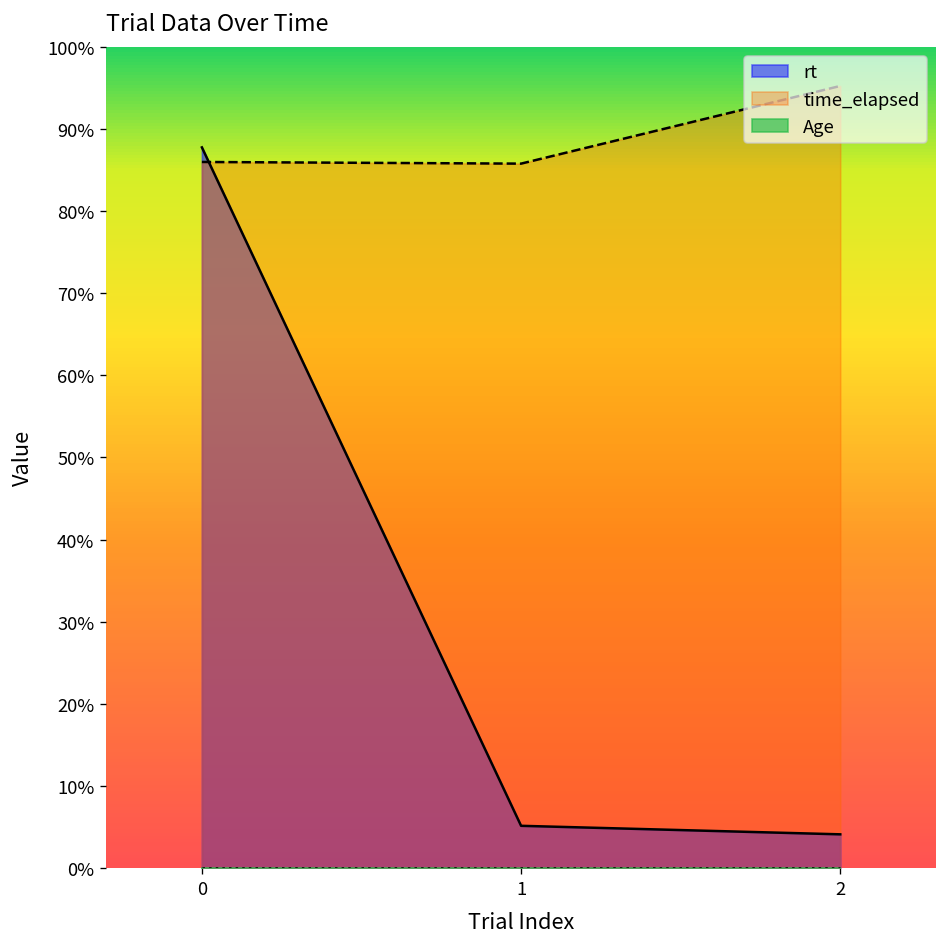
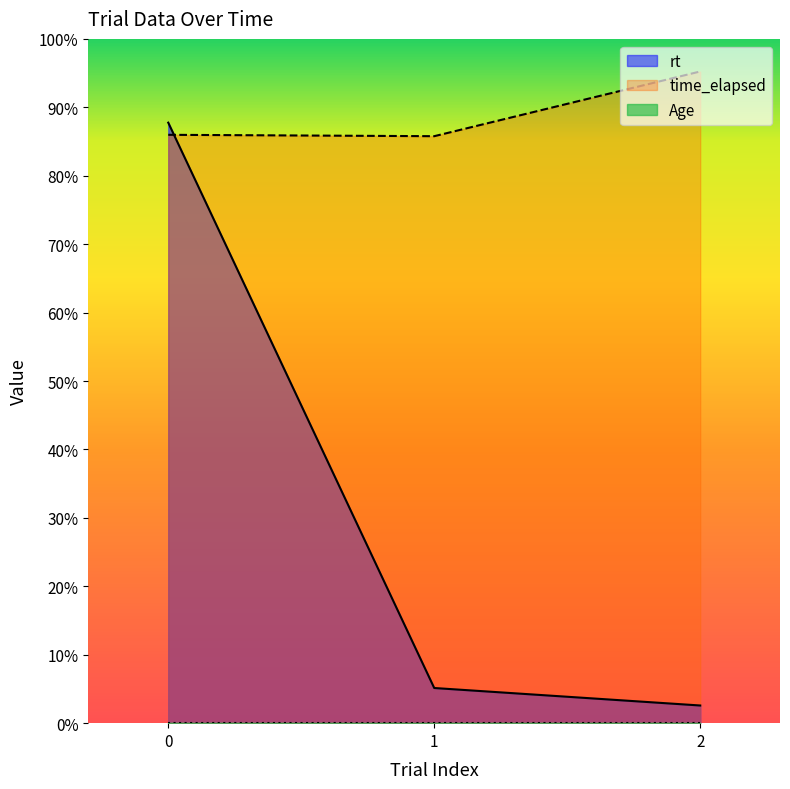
rt, 2: 4% -> 3%
